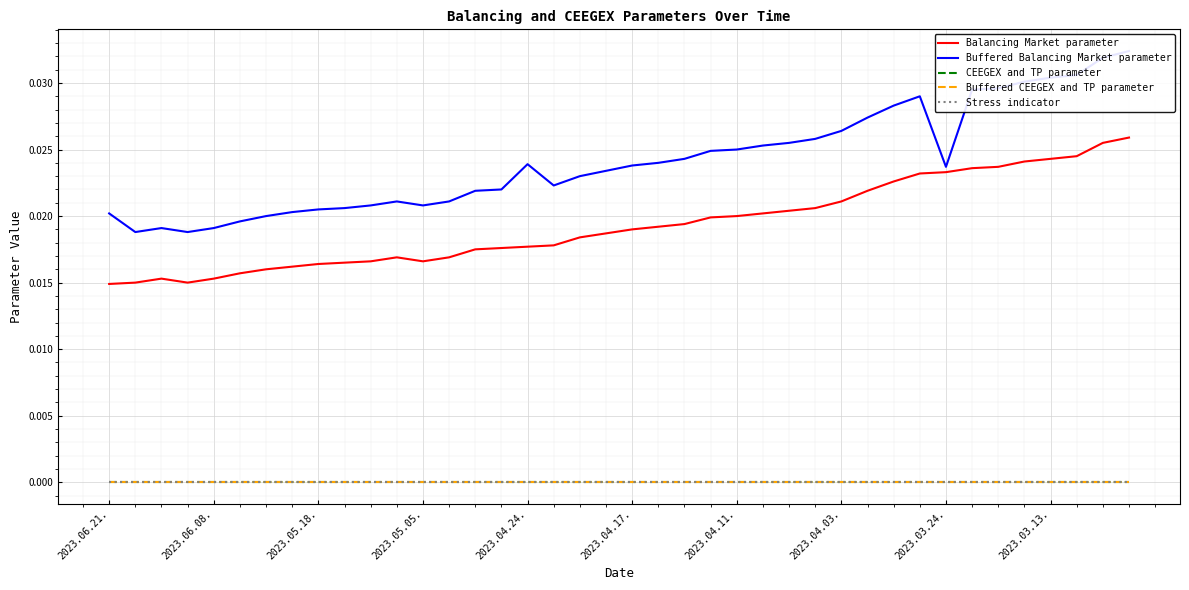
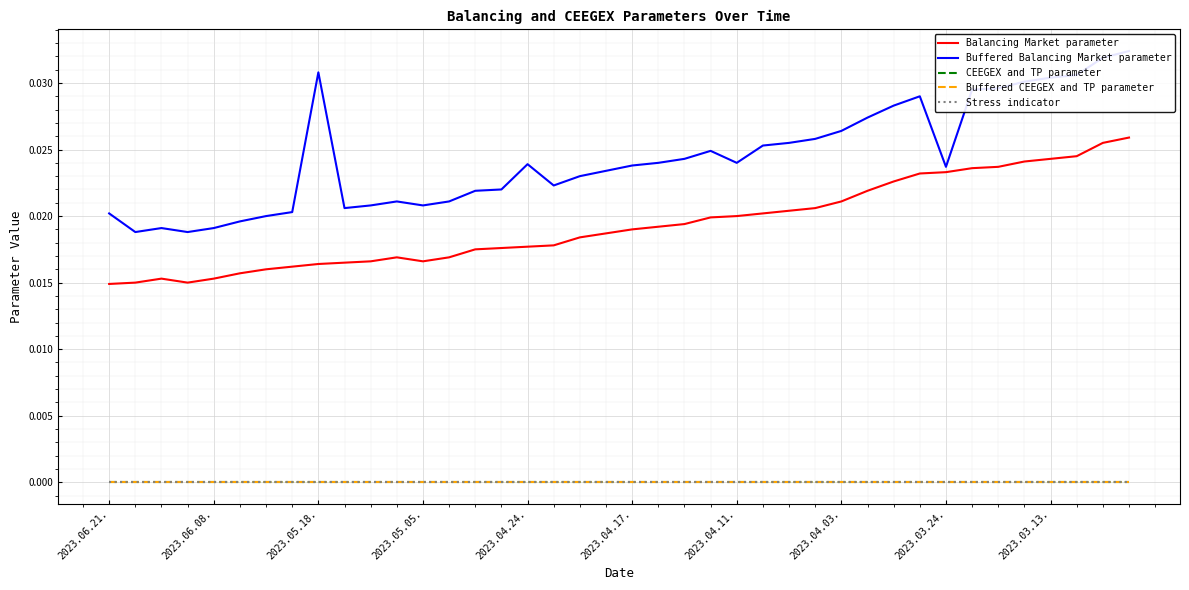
Buffered Balancing Market parameter, 2023.05.18.: 0.0205 -> 0.0308
Buffered Balancing Market parameter, 2023.04.11.: 0.025 -> 0.024
